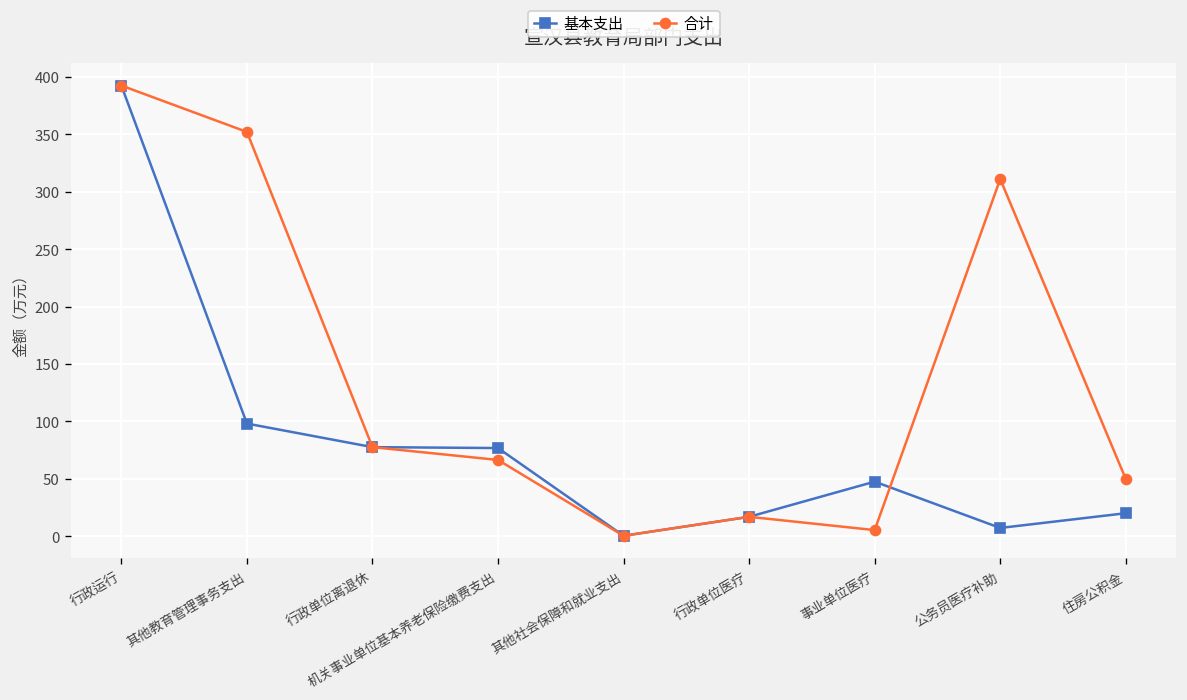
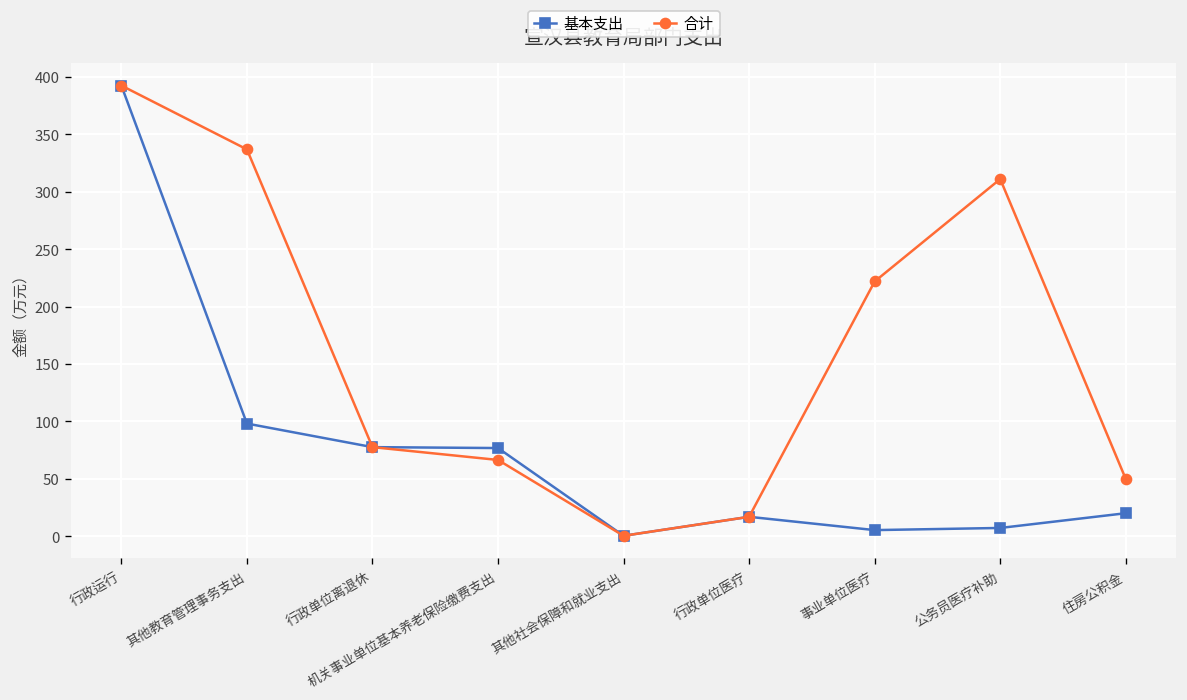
合计, 其他教育管理事务支出: 350 -> 340
基本支出, 事业单位医疗: 50 -> 10
合计, 事业单位医疗: 10 -> 220
